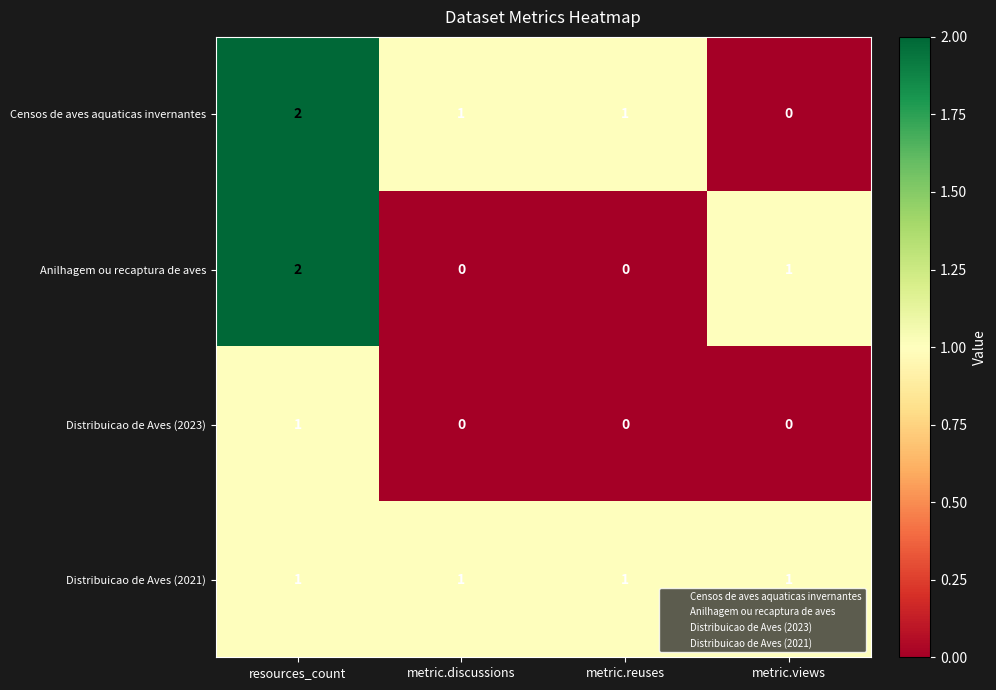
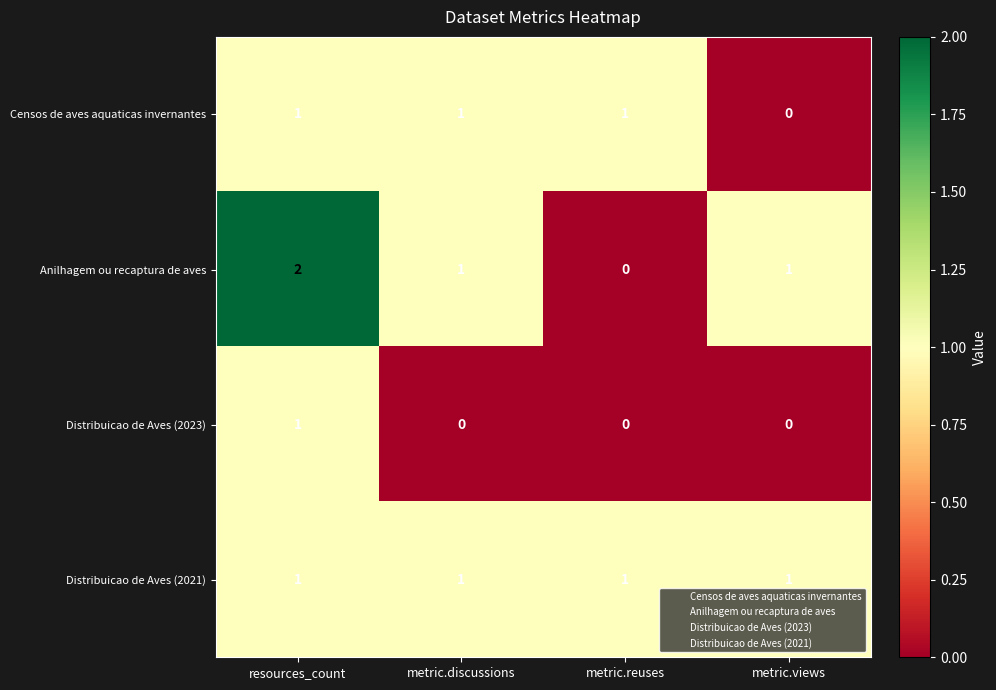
Censos de aves aquaticas invernantes, resources_count: 2 -> 1
Anilhagem ou recaptura de aves, metric.discussions: 0 -> 1
